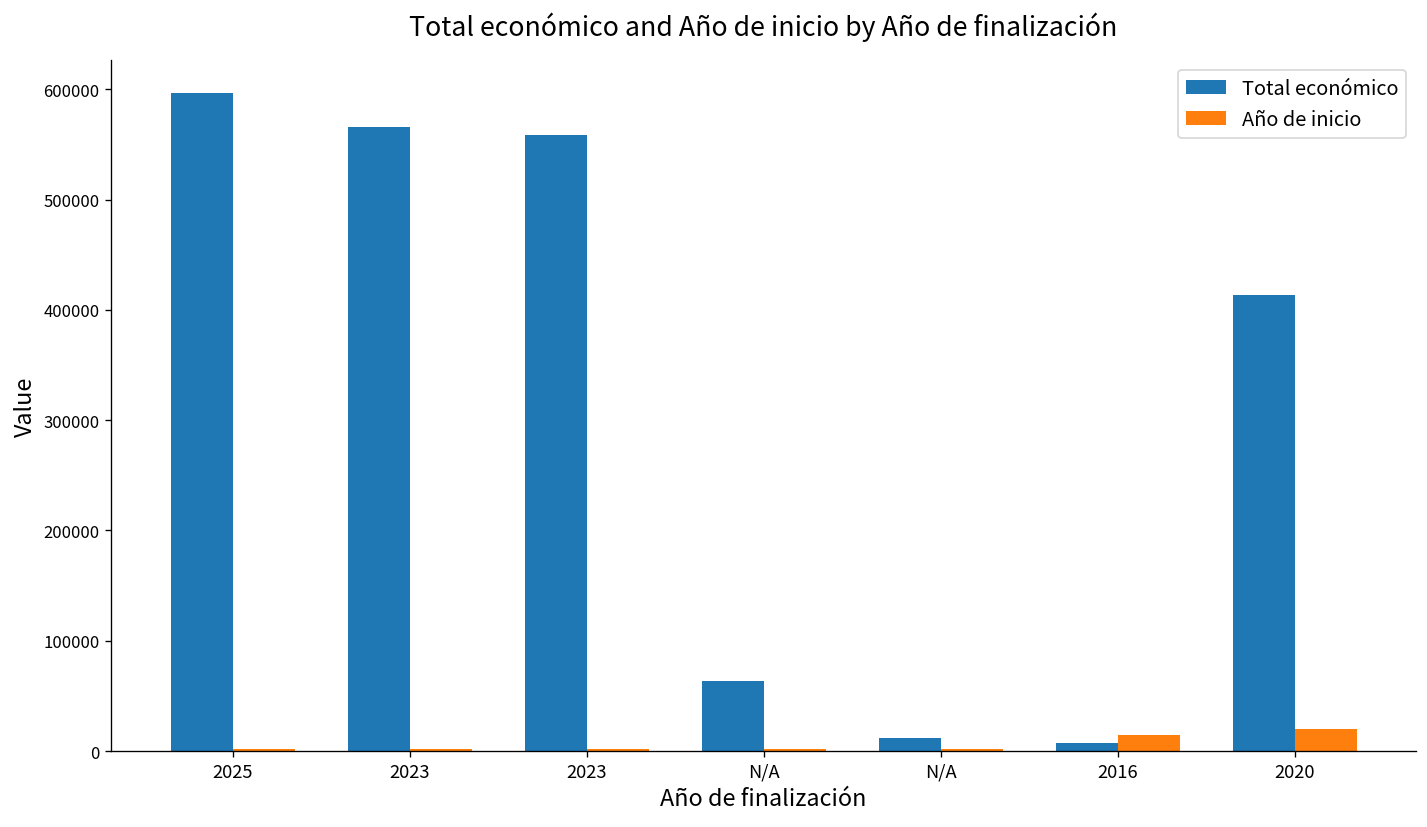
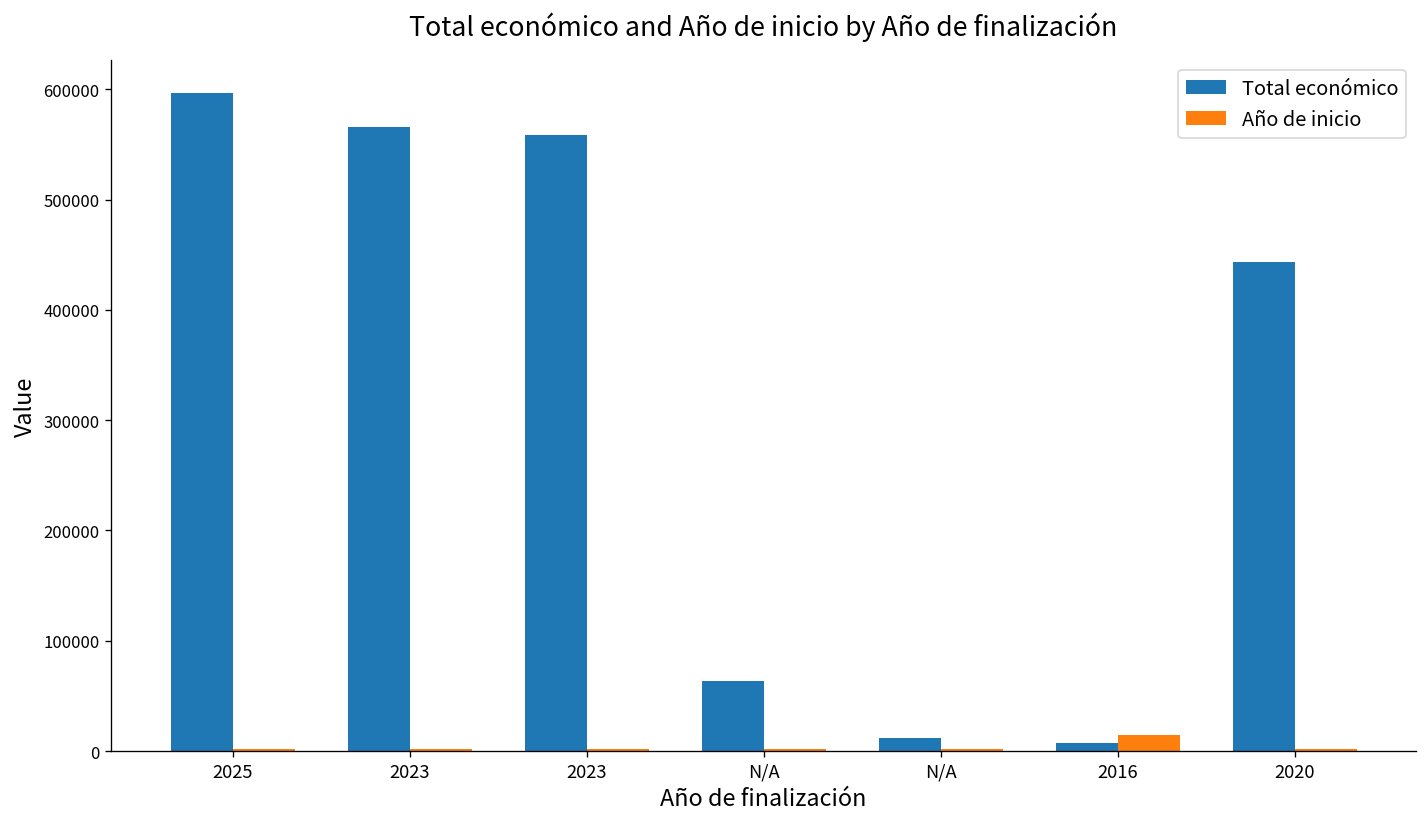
Total económico, 2020: 410000 -> 440000
Año de inicio, 2020: 20000 -> 0
